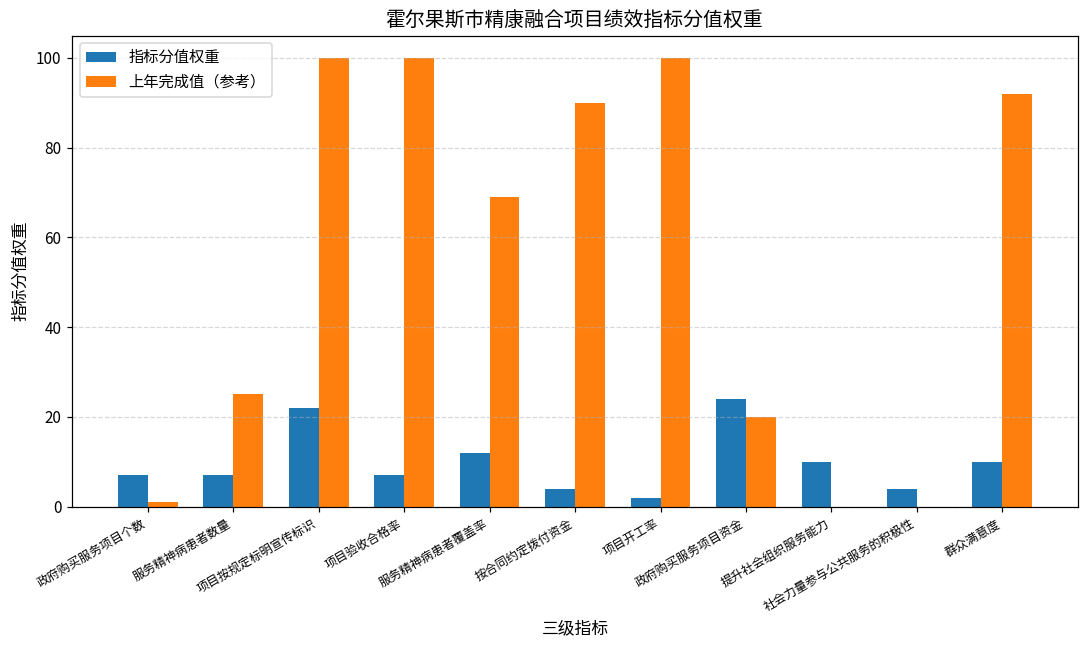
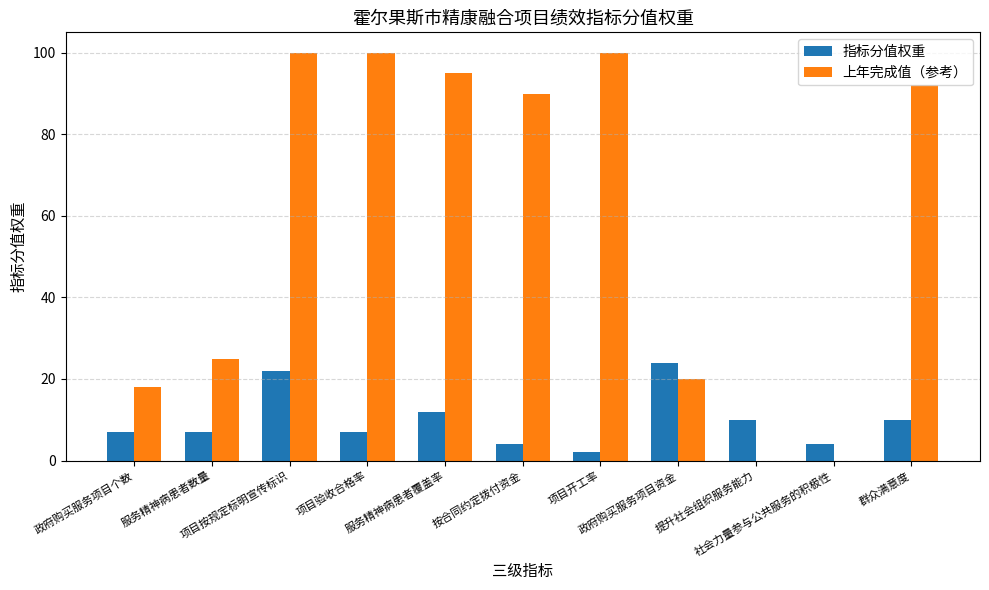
上年完成值（参考）, 政府购买服务项目个数: 1 -> 18
上年完成值（参考）, 服务精神病患者覆盖率: 69 -> 95
